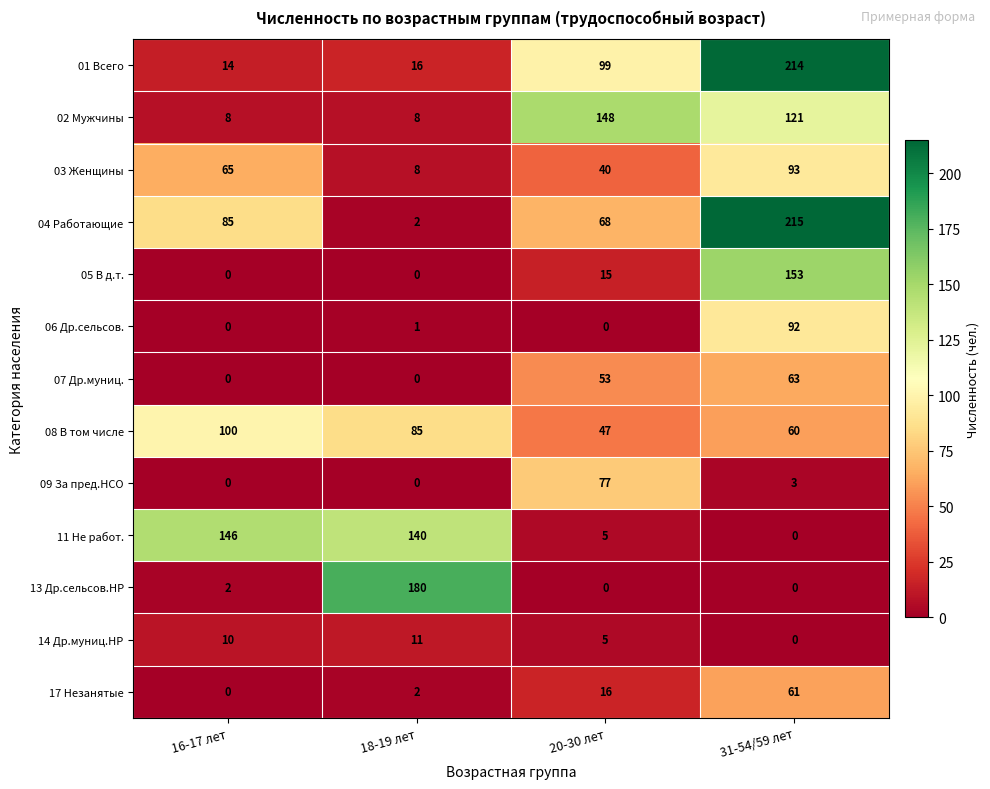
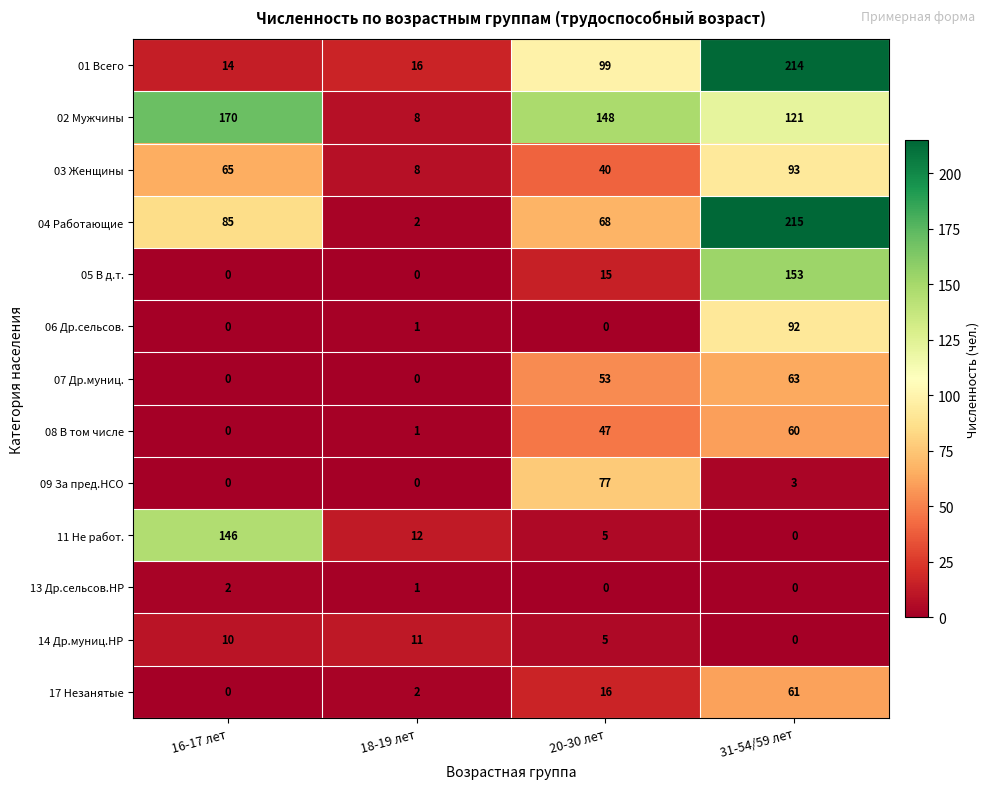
02 Мужчины, 16-17 лет: 8 -> 170
08 В том числе, 16-17 лет: 100 -> 0
08 В том числе, 18-19 лет: 85 -> 1
11 Не работ., 18-19 лет: 140 -> 12
13 Др.сельсов.НР, 18-19 лет: 180 -> 1
